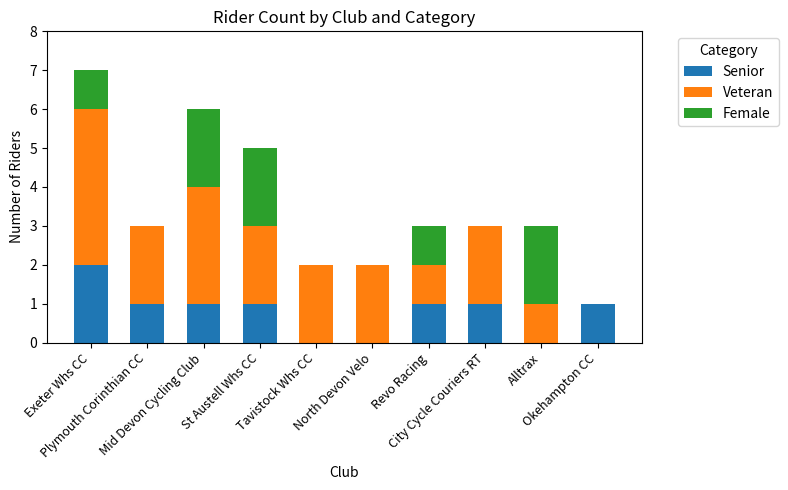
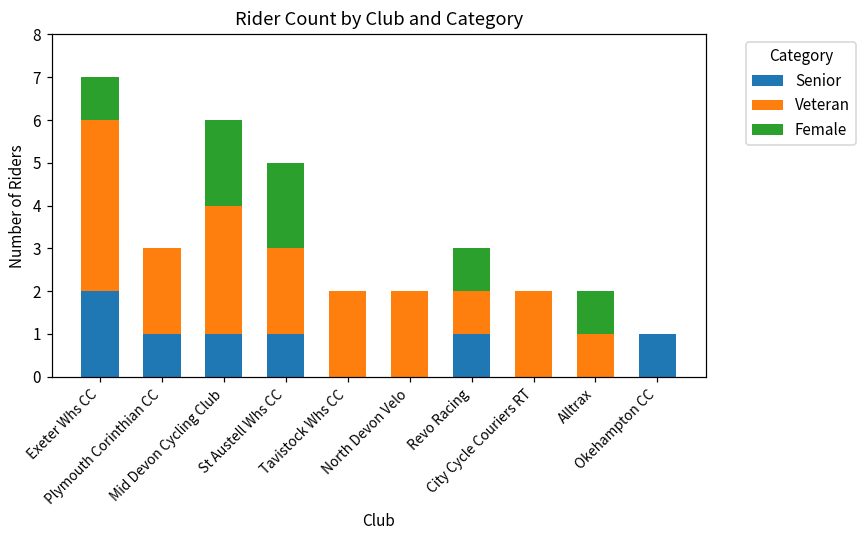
Senior, City Cycle Couriers RT: 1 -> 0
Female, Alltrax: 2 -> 1
